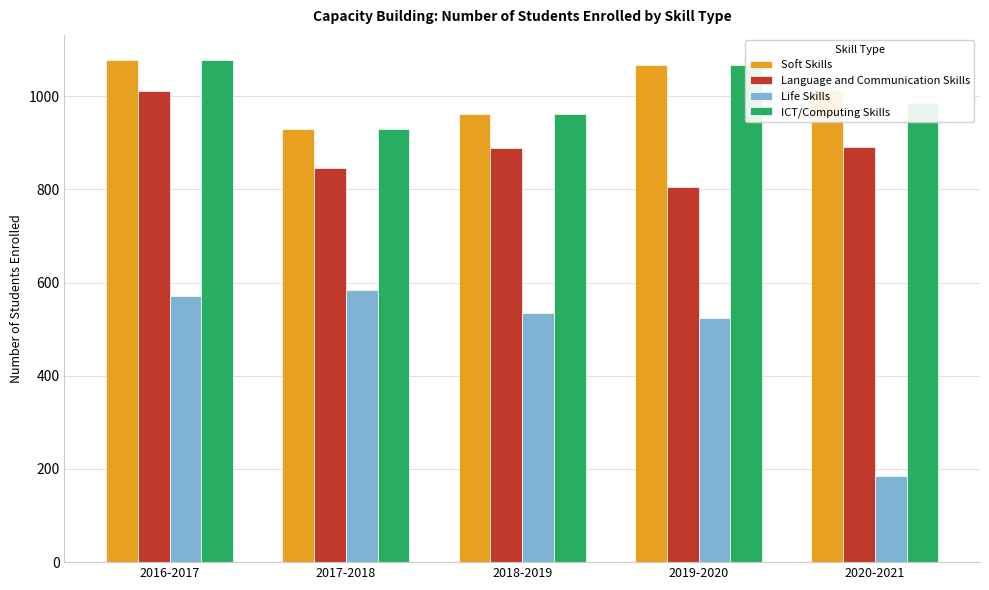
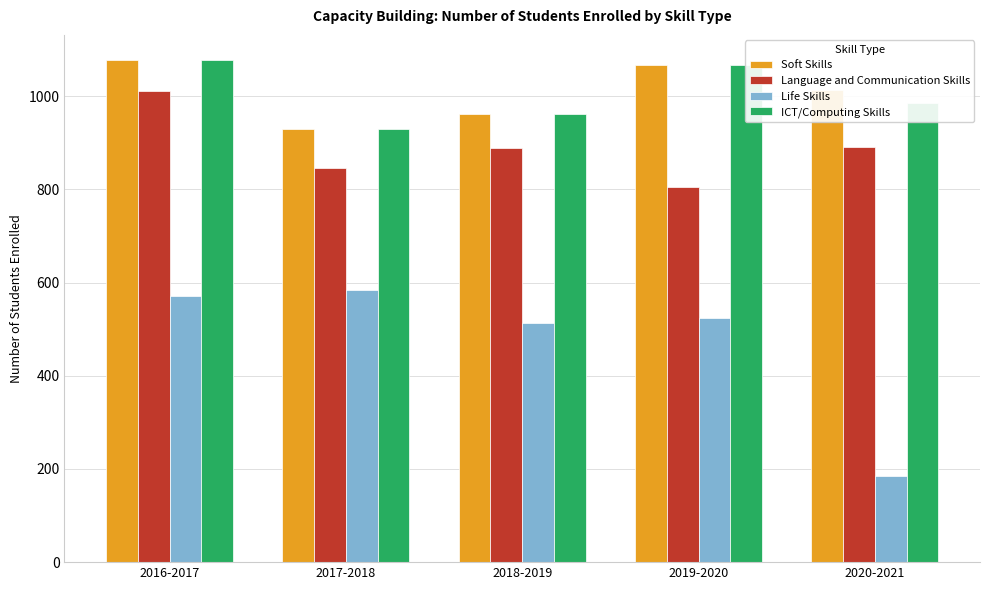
Life Skills, 2018-2019: 530 -> 510
